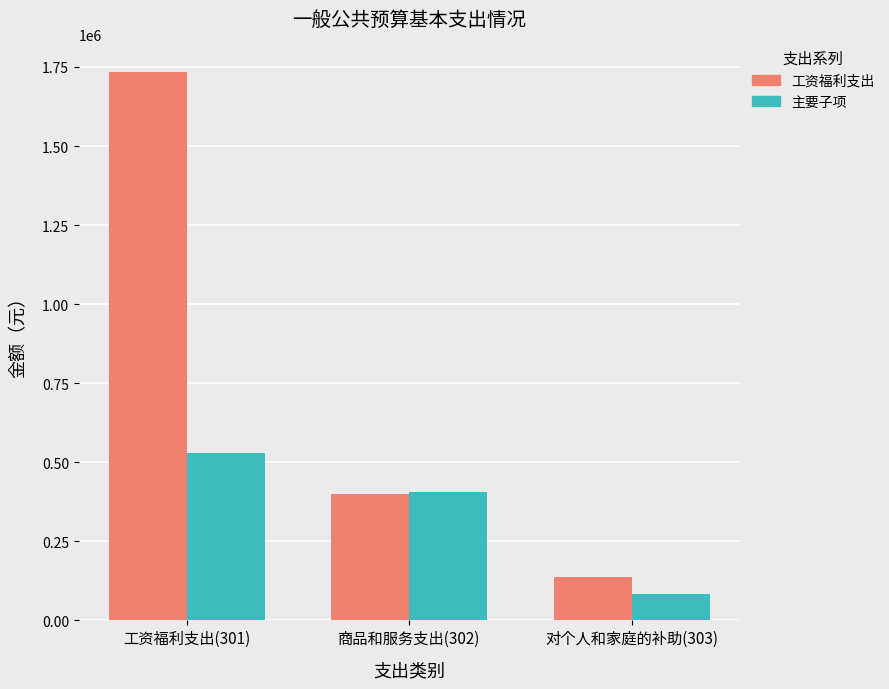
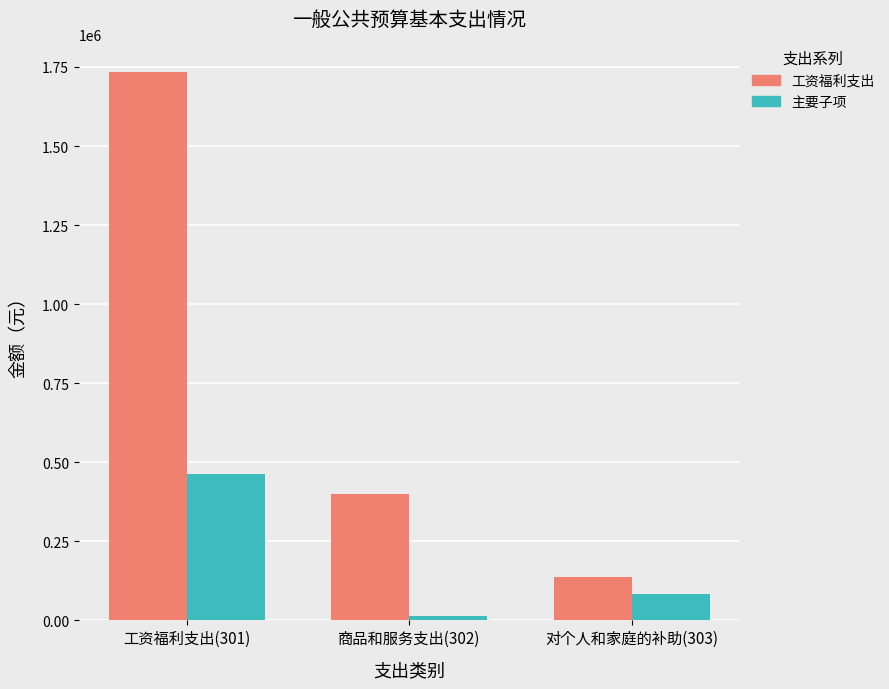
主要子项, 工资福利支出(301): 530000 -> 460000
主要子项, 商品和服务支出(302): 410000 -> 10000
